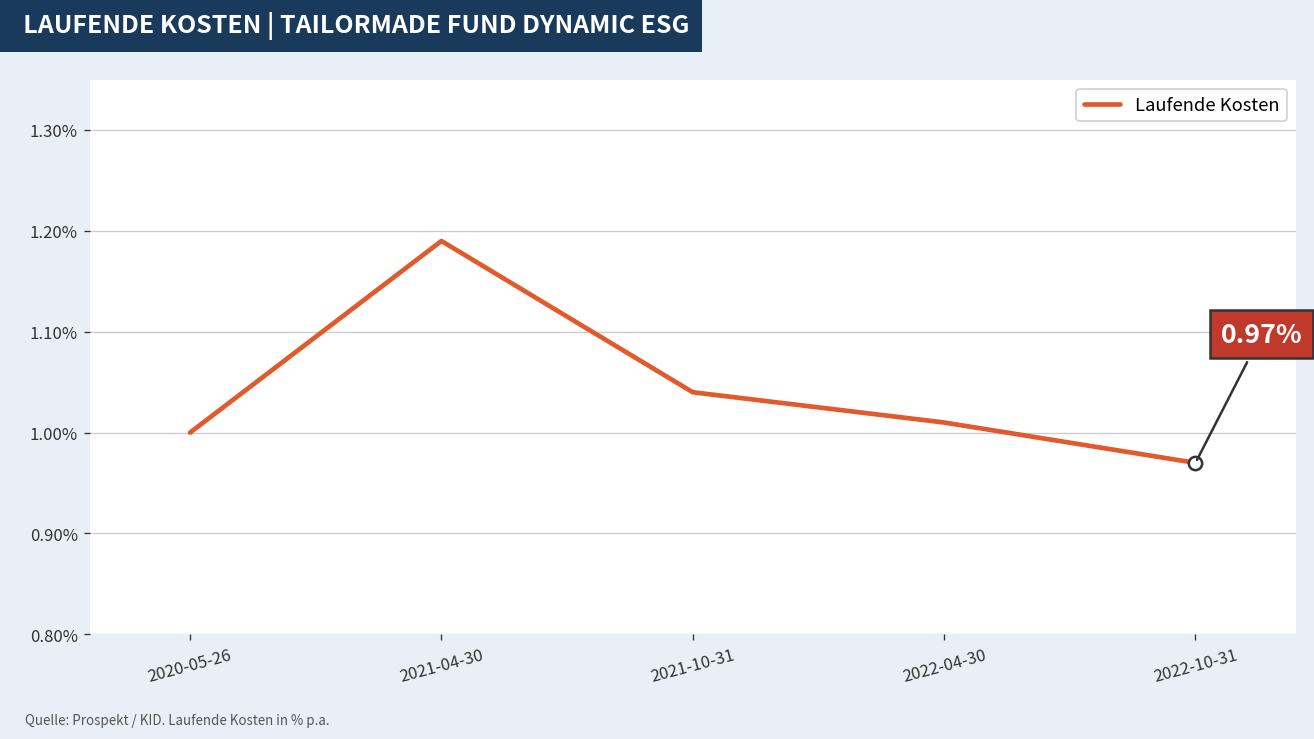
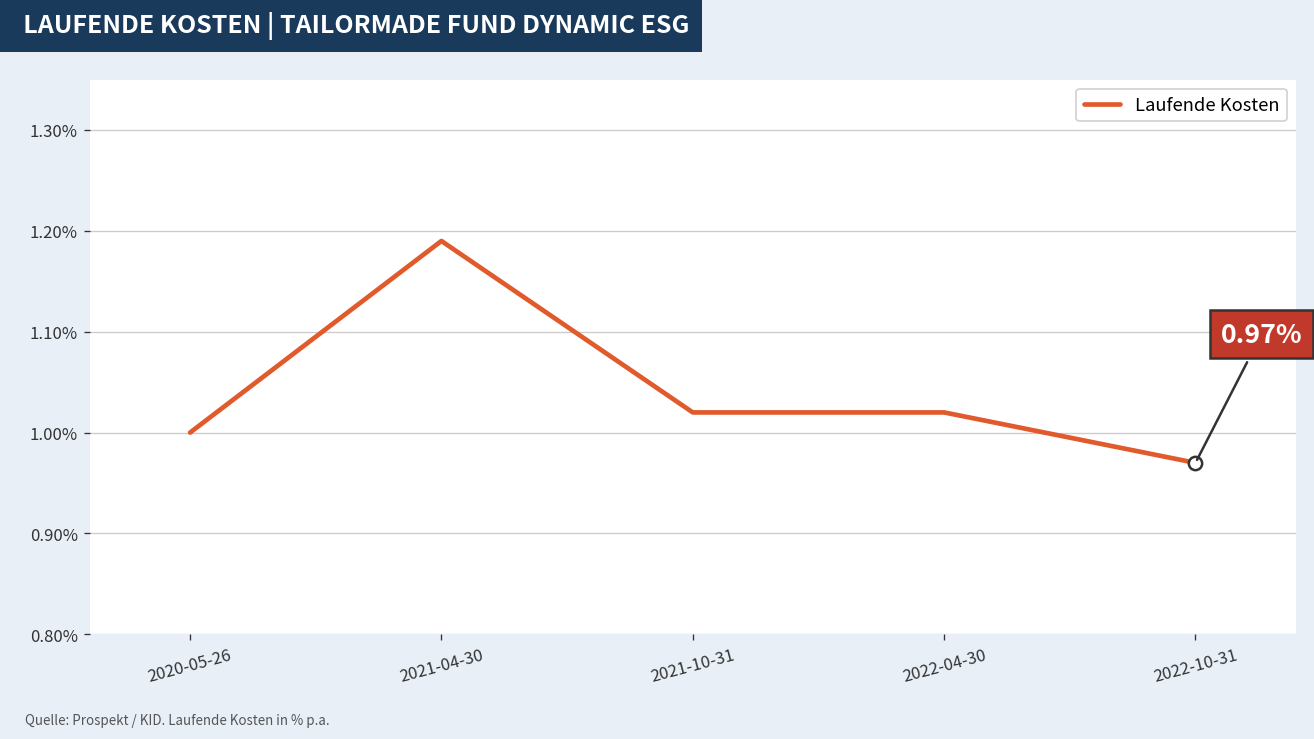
Laufende Kosten, 2021-10-31: 1.04% -> 1.02%
Laufende Kosten, 2022-04-30: 1.01% -> 1.02%
